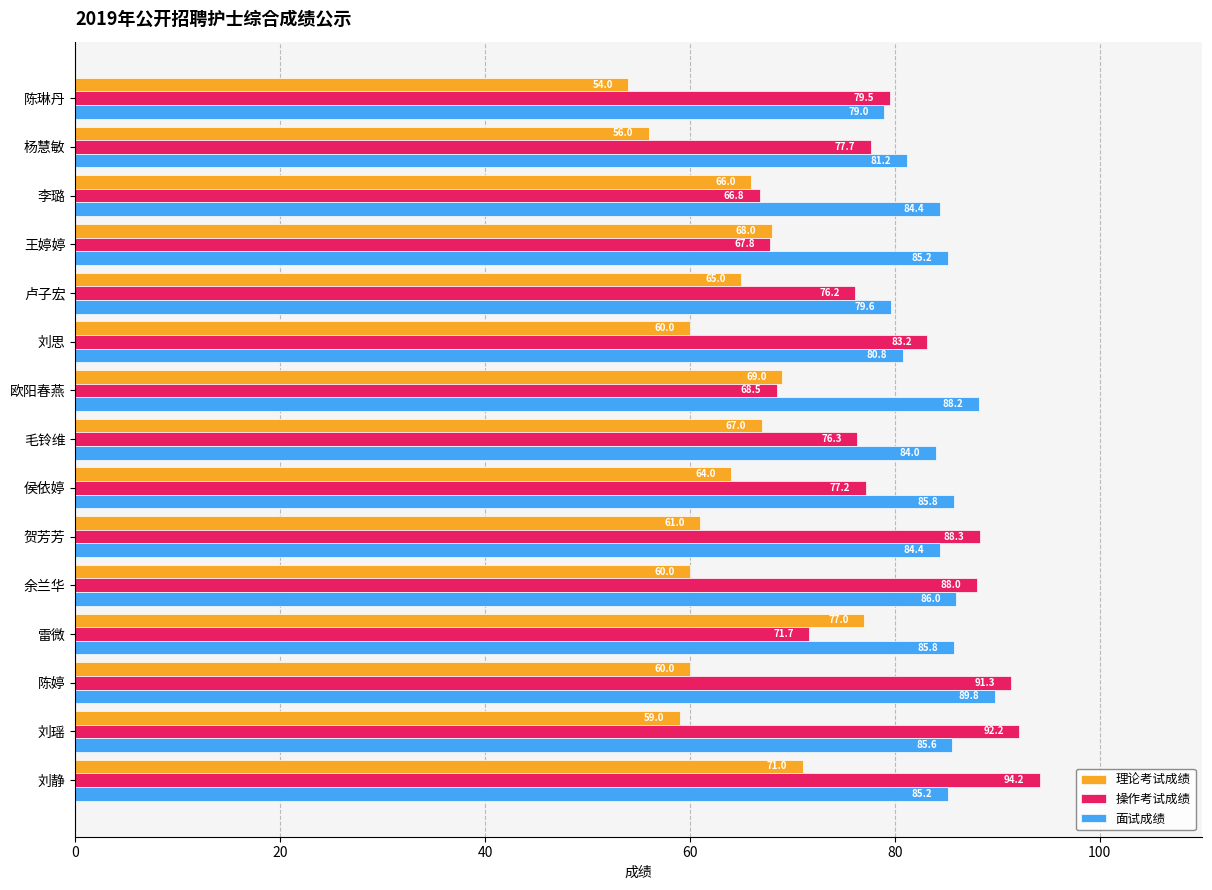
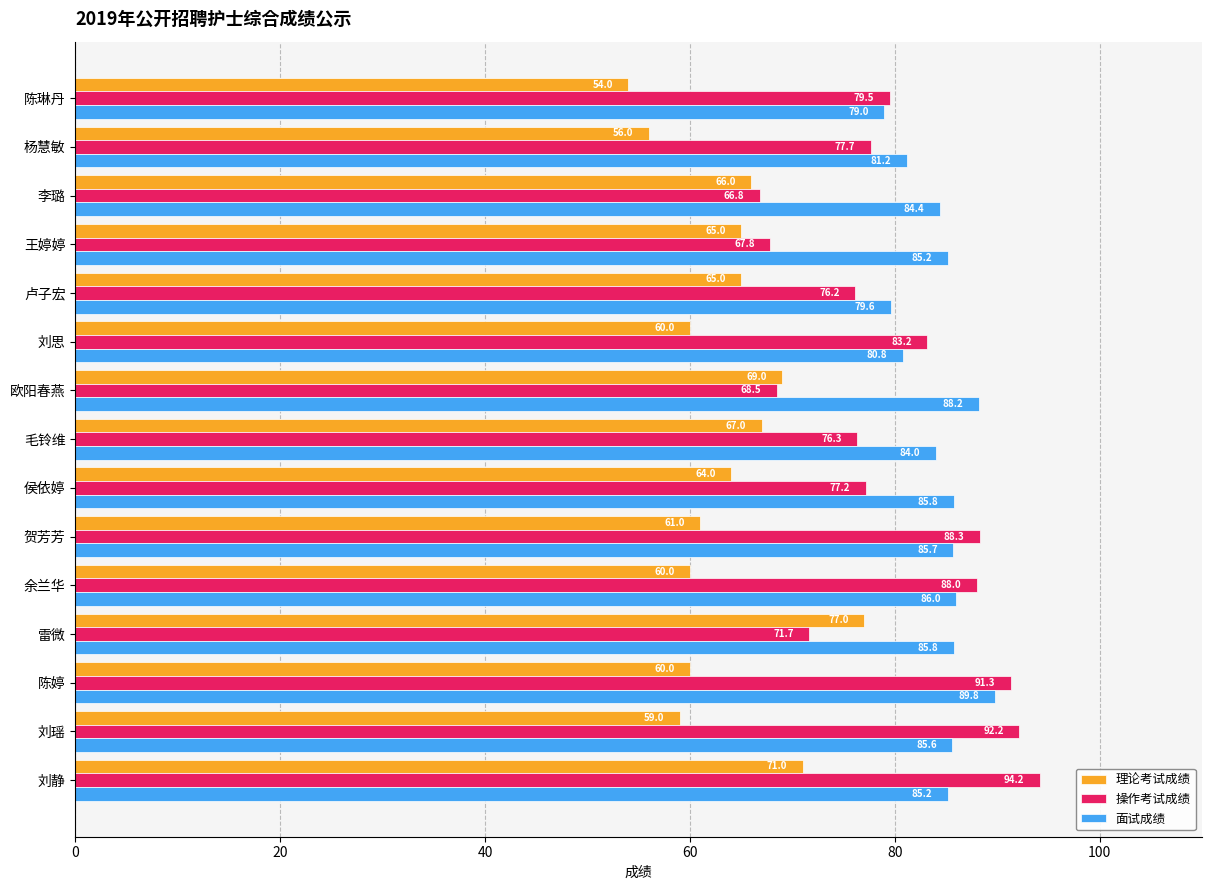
理论考试成绩, 王婷婷: 68.0 -> 65.0
面试成绩, 贺芳芳: 84.4 -> 85.7
